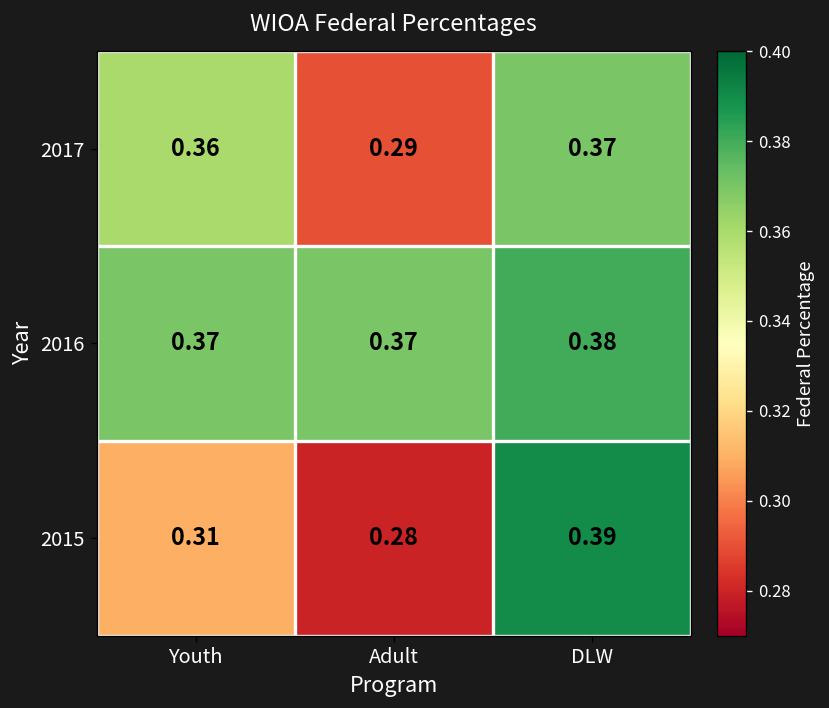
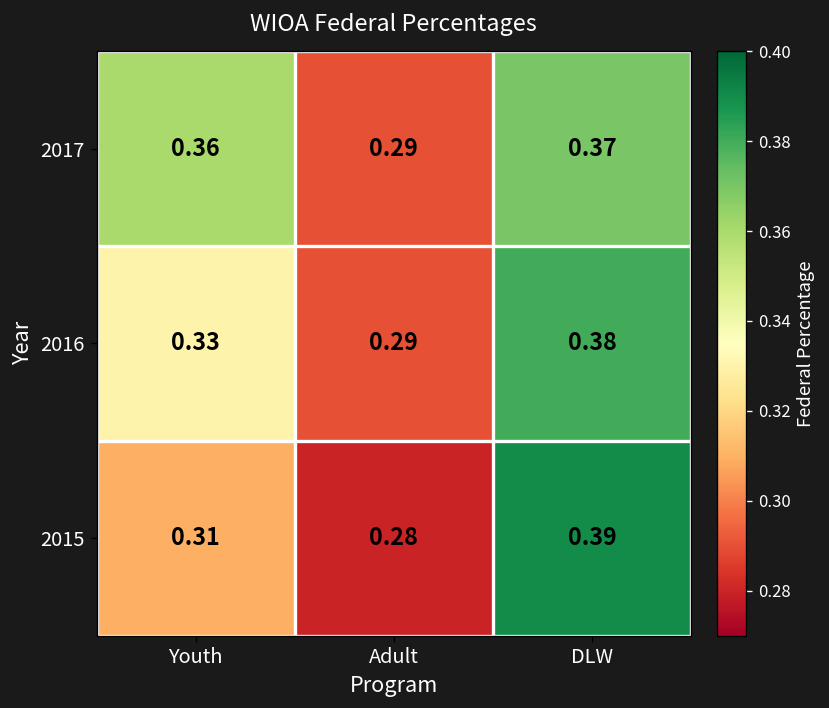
2016, Youth: 0.37 -> 0.33
2016, Adult: 0.37 -> 0.29
